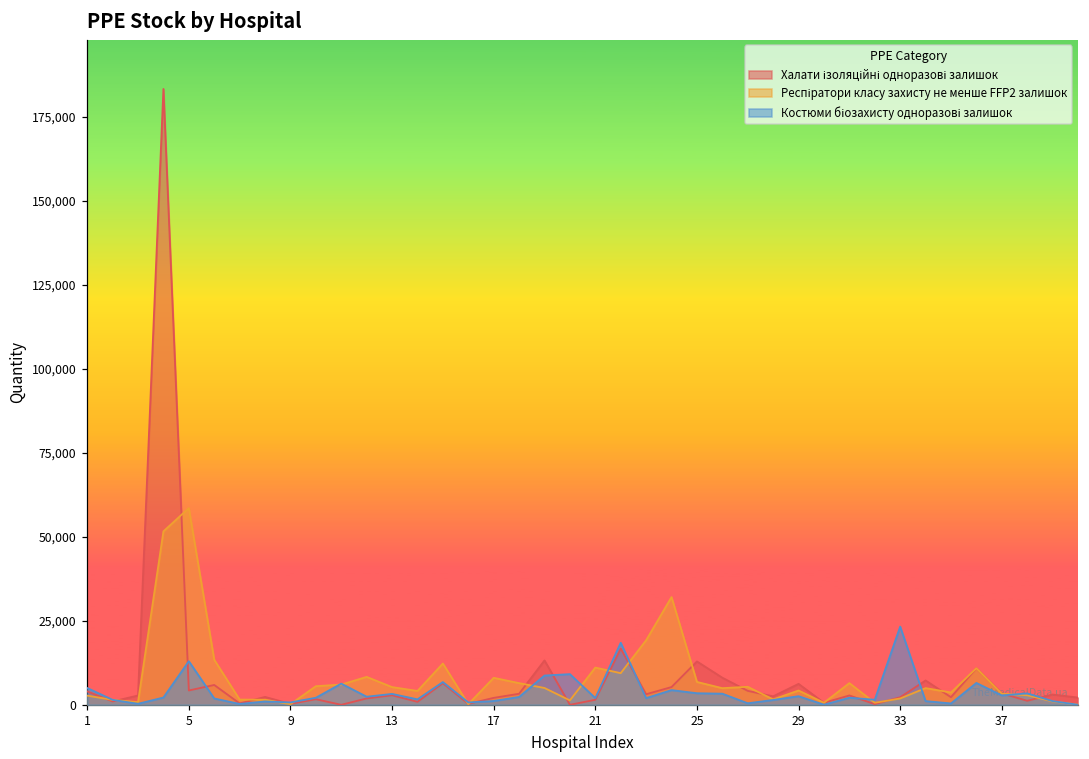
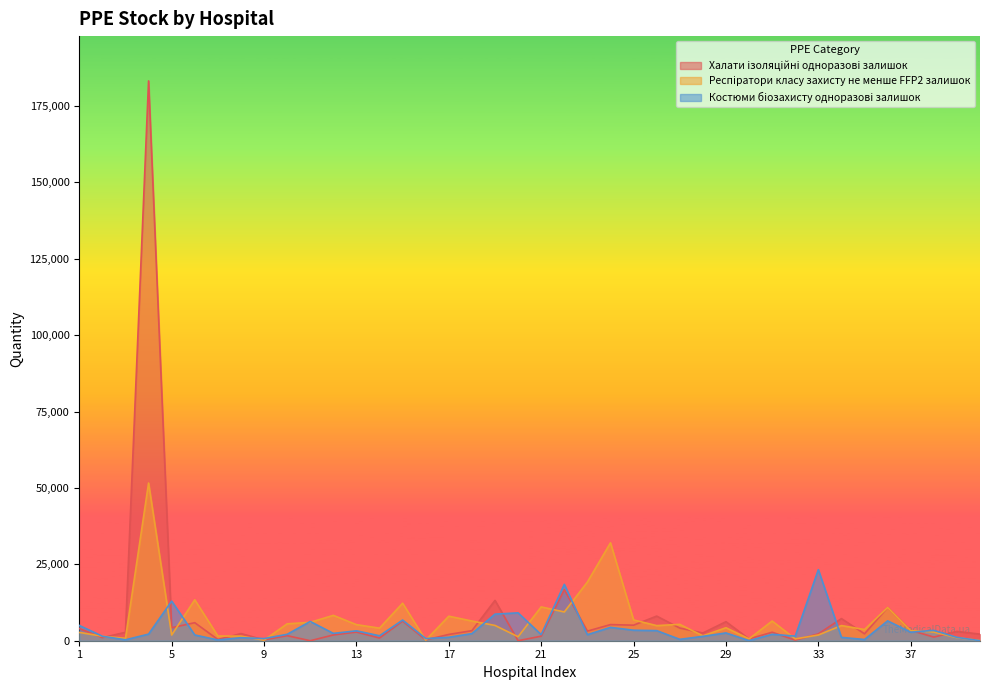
Респіратори класу захисту не менше FFP2 залишок, 5: 59,000 -> 2,000
Халати ізоляційні одноразові залишок, 25: 13,000 -> 5,000
